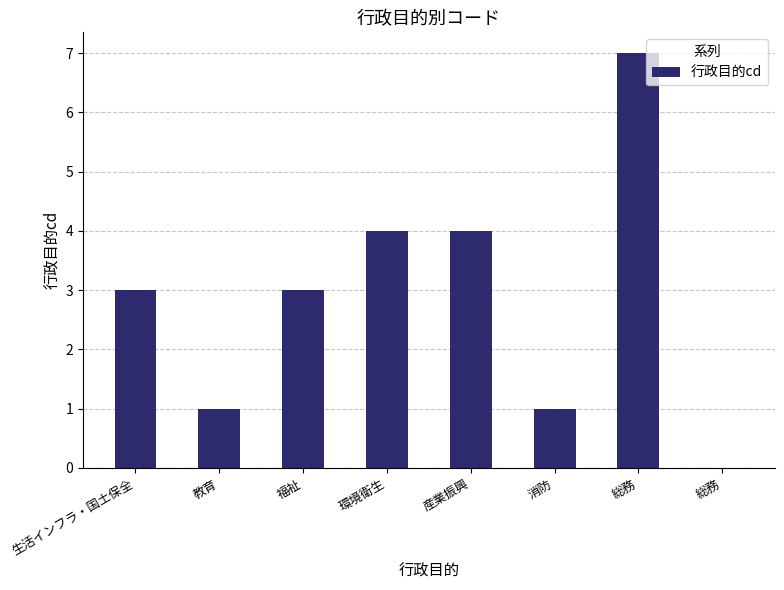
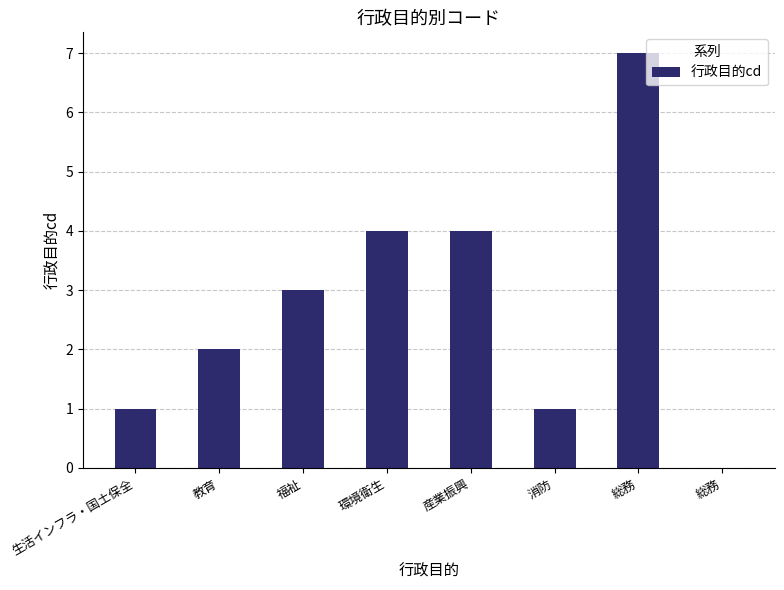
生活インフラ・国土保全: 3 -> 1
教育: 1 -> 2
